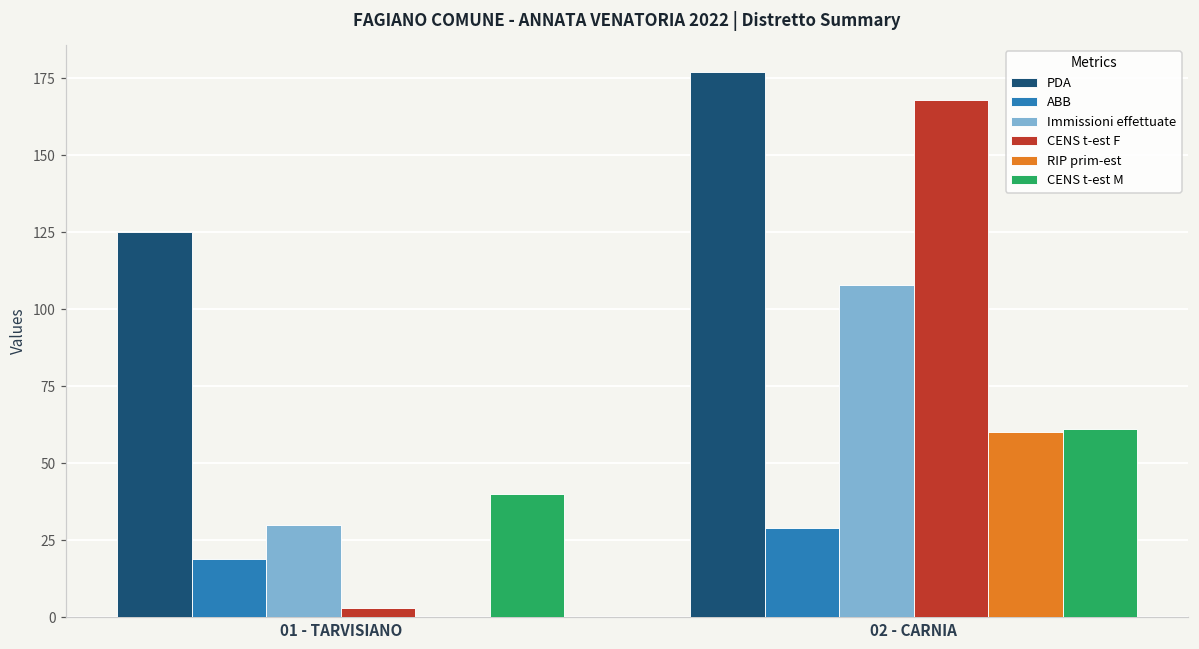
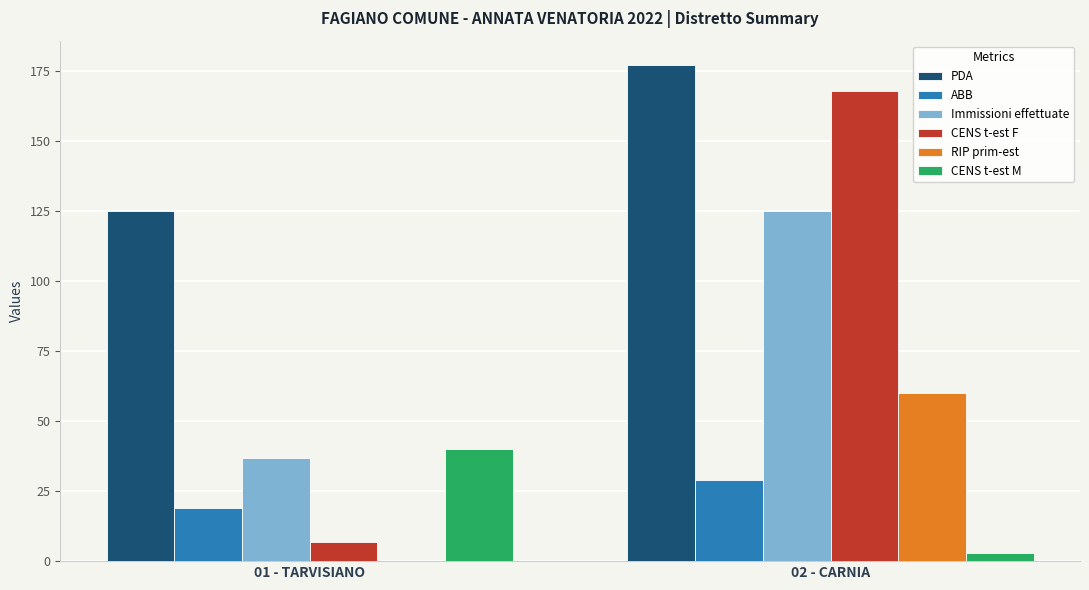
Immissioni effettuate, 01 - TARVISIANO: 30 -> 37
CENS t-est F, 01 - TARVISIANO: 3 -> 7
Immissioni effettuate, 02 - CARNIA: 108 -> 125
CENS t-est M, 02 - CARNIA: 61 -> 3
